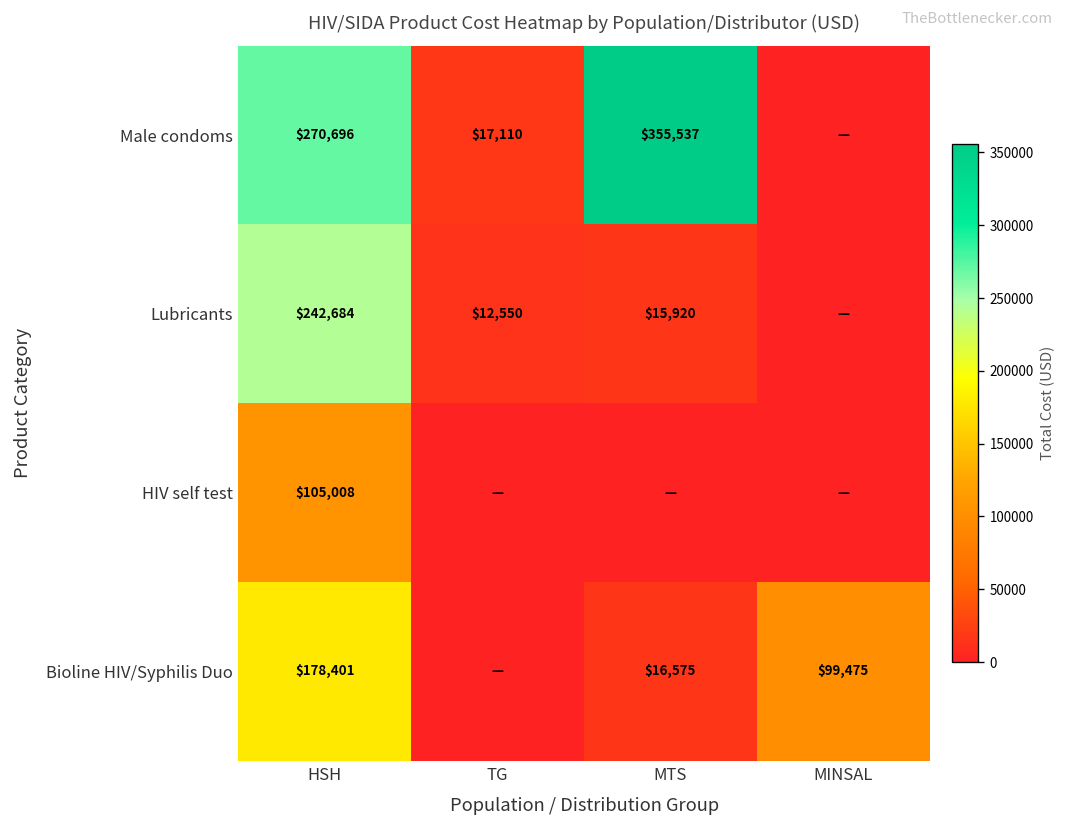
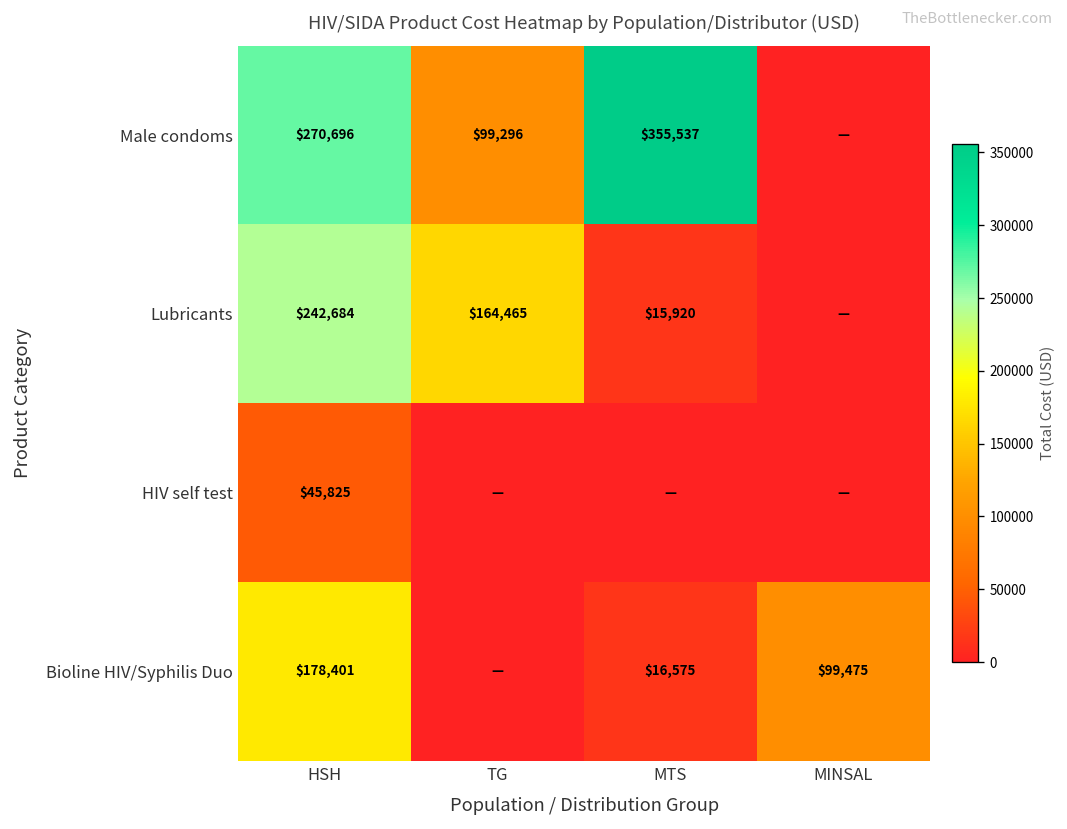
Male condoms, TG: $17,110 -> $99,296
Lubricants, TG: $12,550 -> $164,465
HIV self test, HSH: $105,008 -> $45,825
